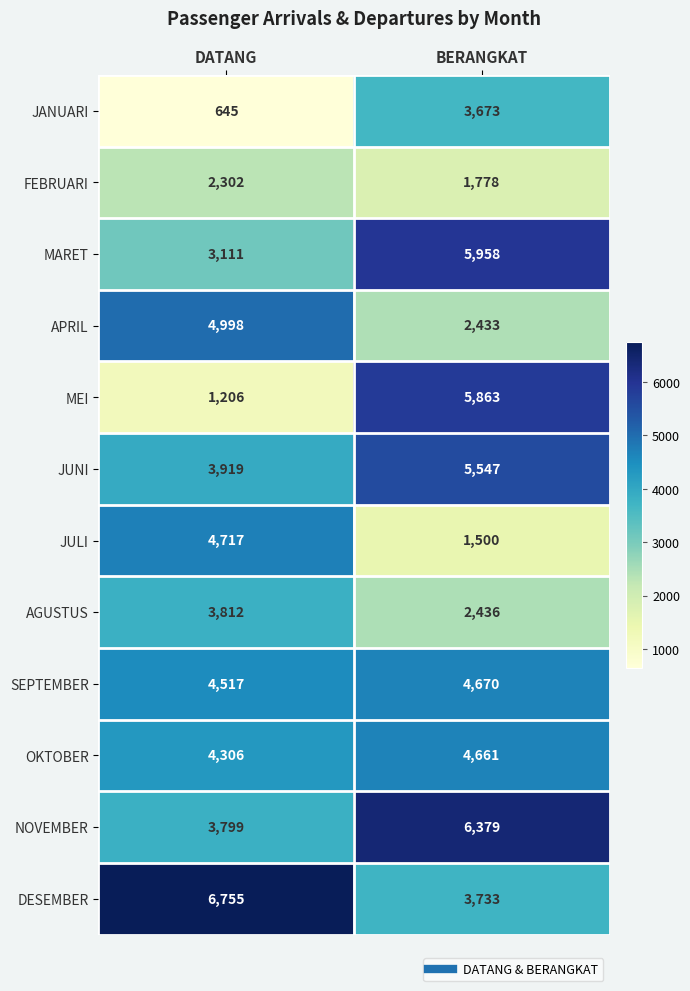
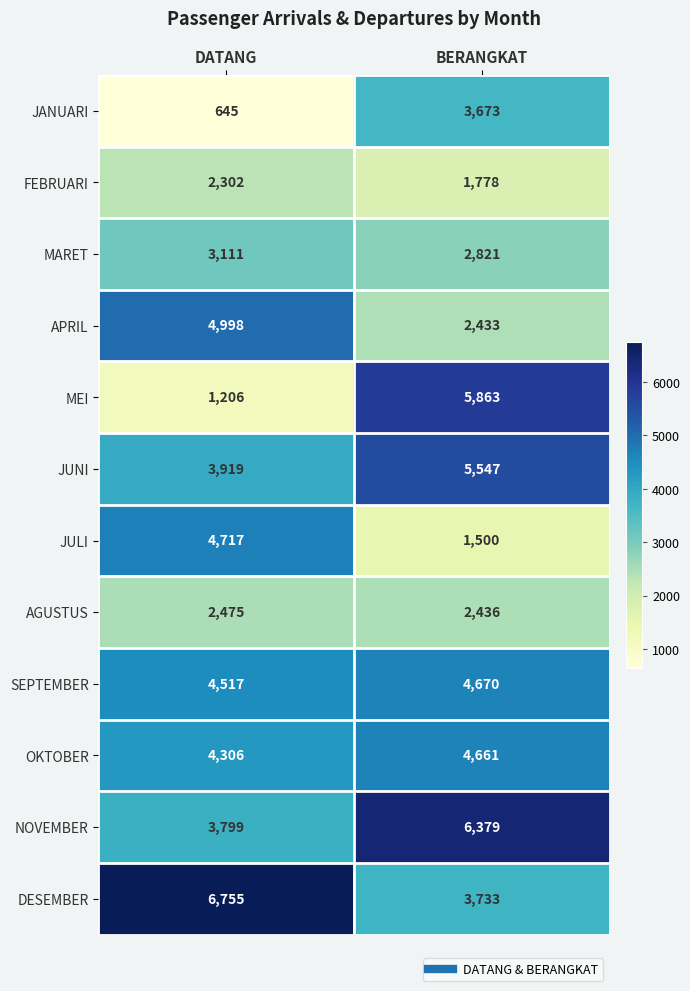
MARET, BERANGKAT: 5,958 -> 2,821
AGUSTUS, DATANG: 3,812 -> 2,475
